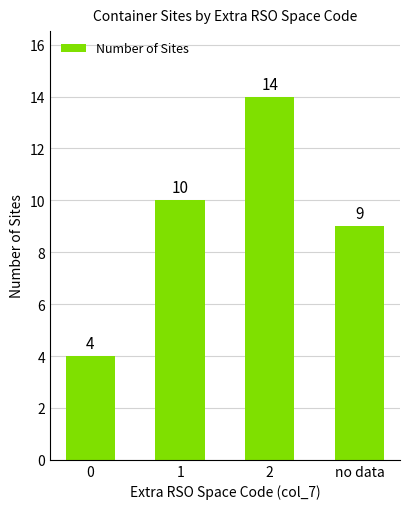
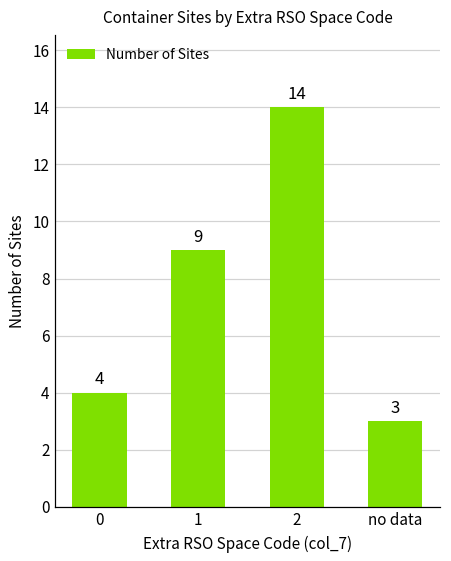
1: 10 -> 9
no data: 9 -> 3
